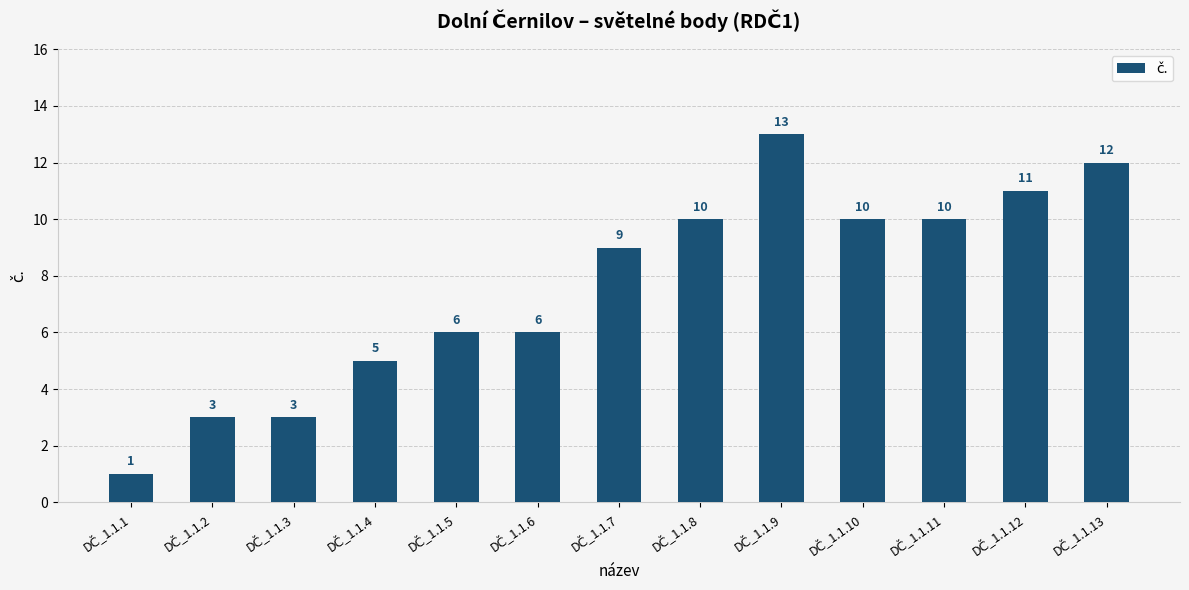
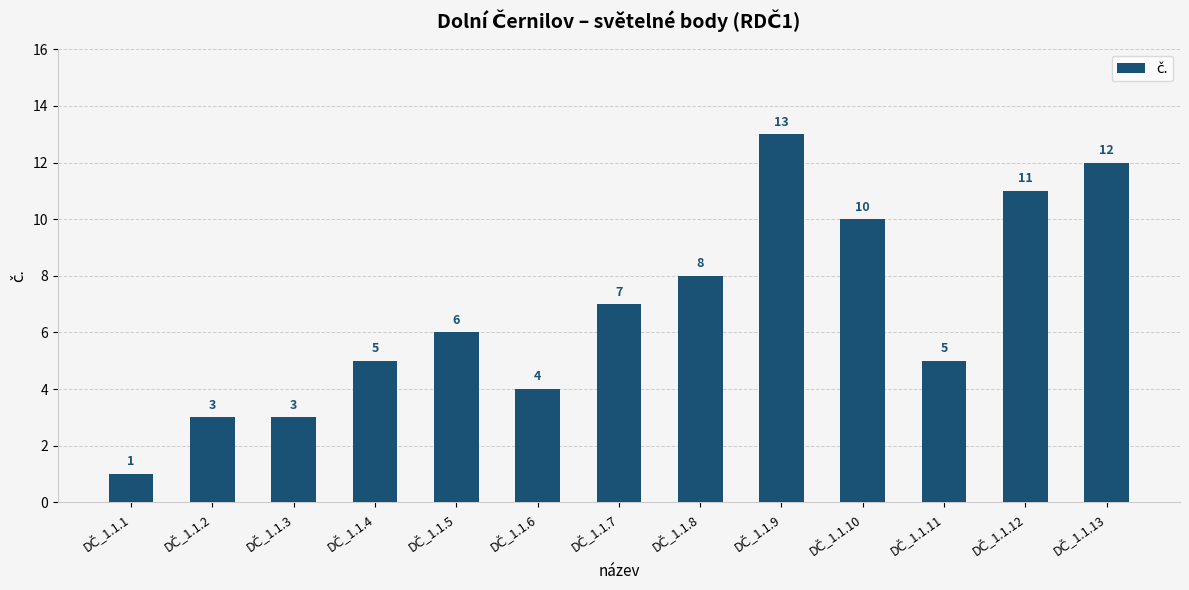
DČ_1.1.6: 6 -> 4
DČ_1.1.7: 9 -> 7
DČ_1.1.8: 10 -> 8
DČ_1.1.11: 10 -> 5
